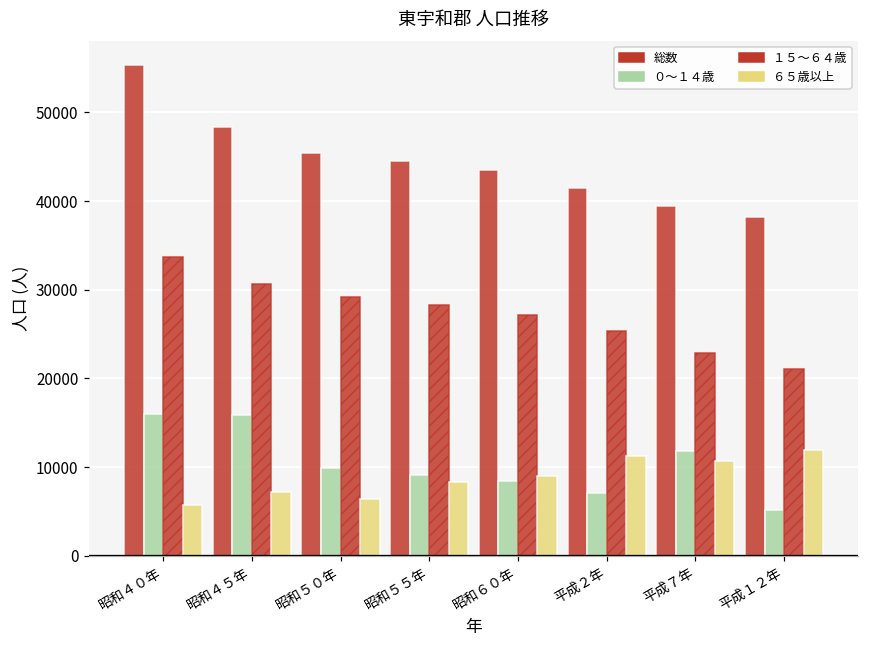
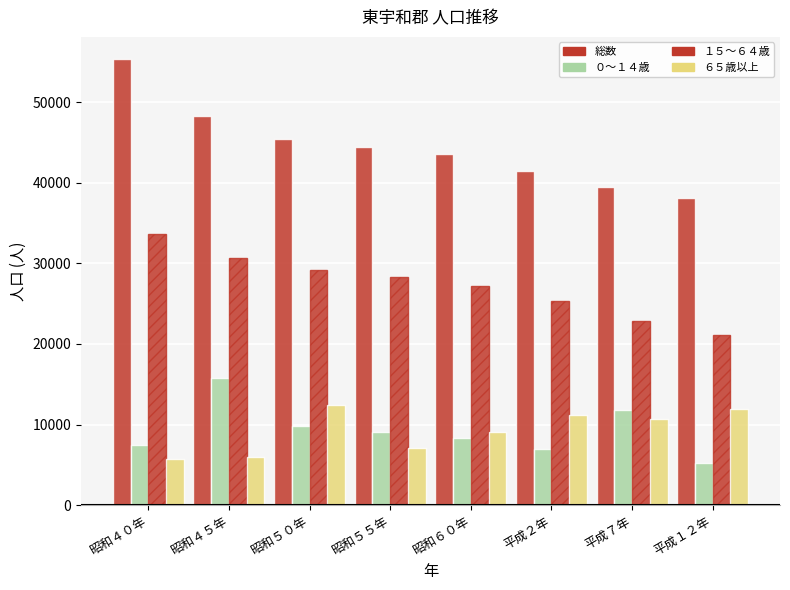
０～１４歳, 昭和４０年: 16000 -> 7000
６５歳以上, 昭和４５年: 7000 -> 6000
６５歳以上, 昭和５０年: 6000 -> 12000
６５歳以上, 昭和５５年: 8000 -> 7000
